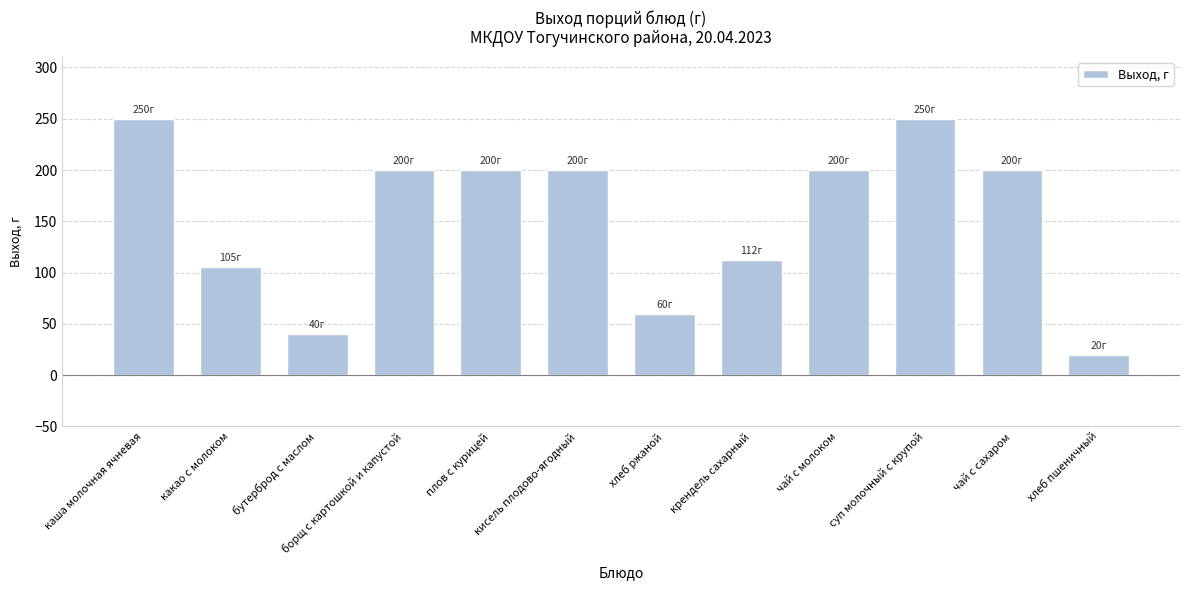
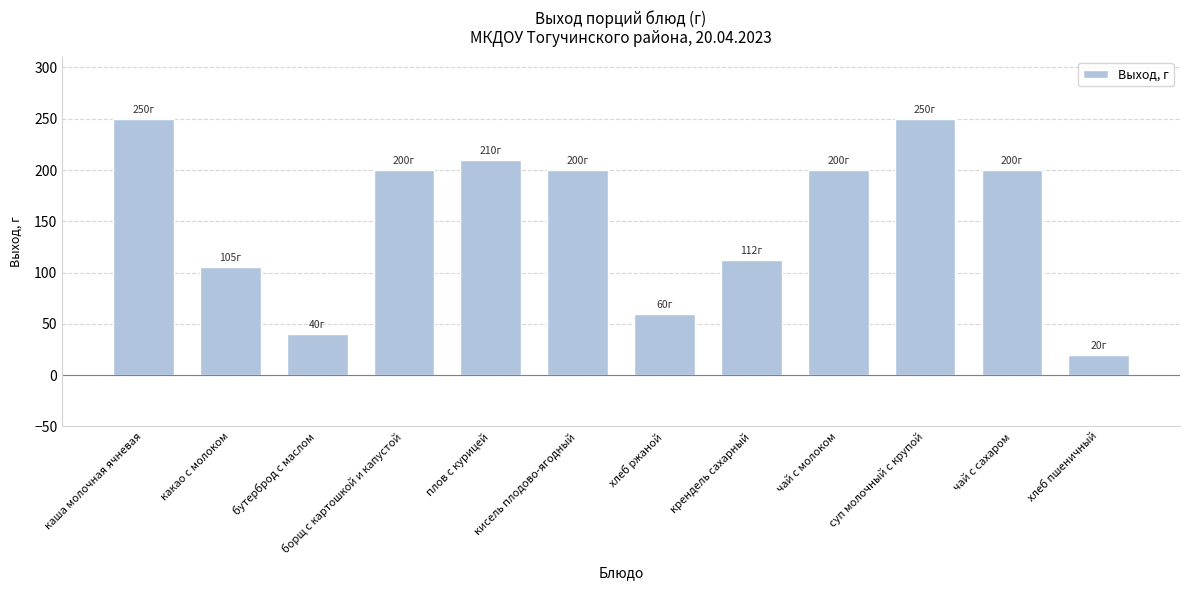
плов с курицей: 200г -> 210г
